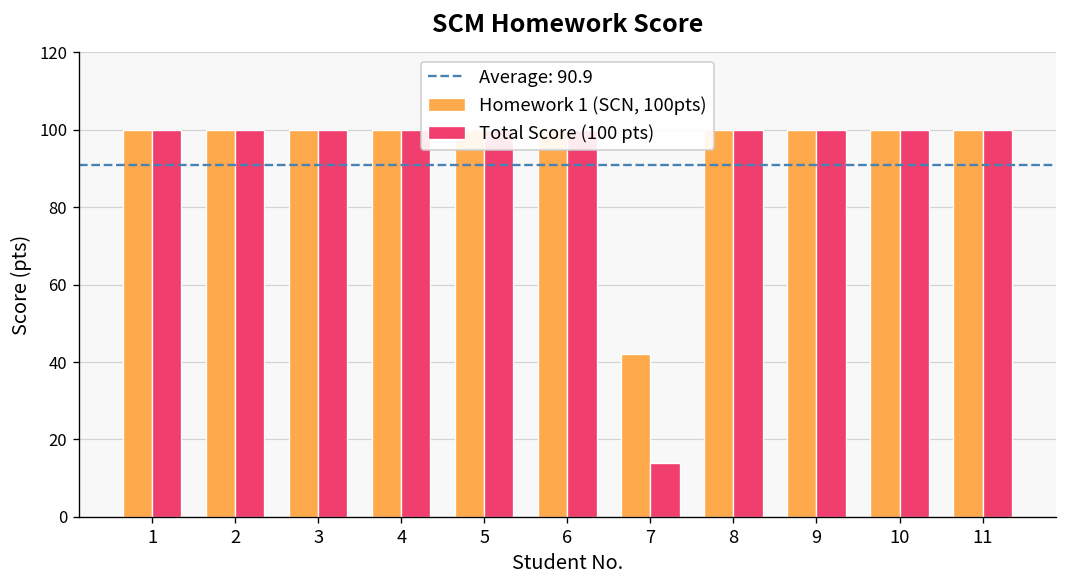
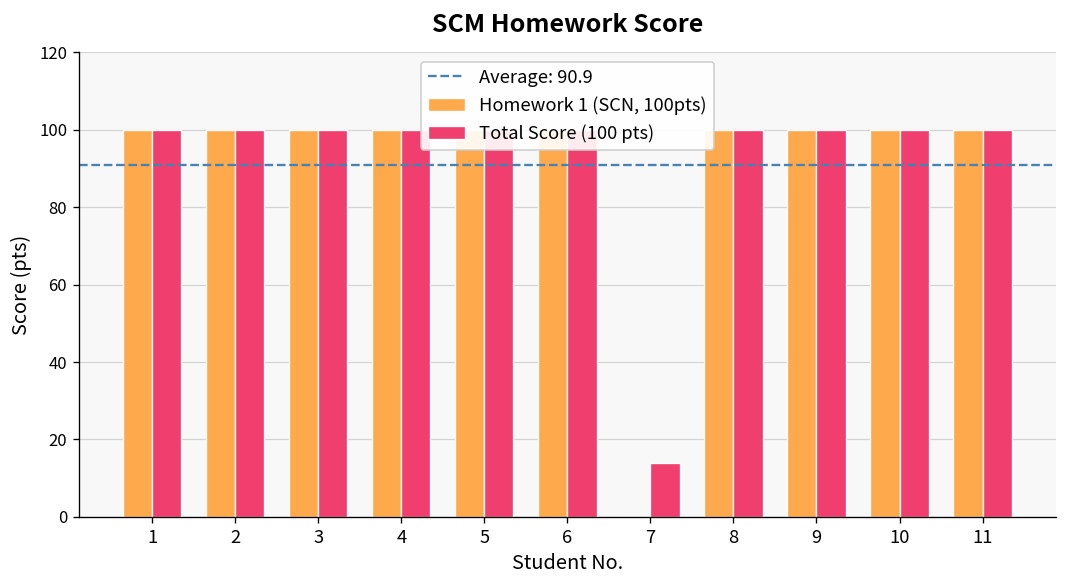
Homework 1 (SCN, 100pts), 7: 42 -> 0
